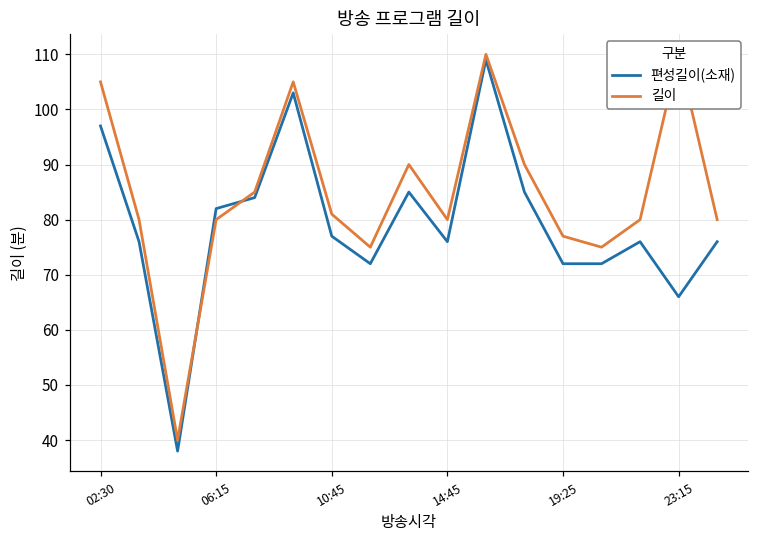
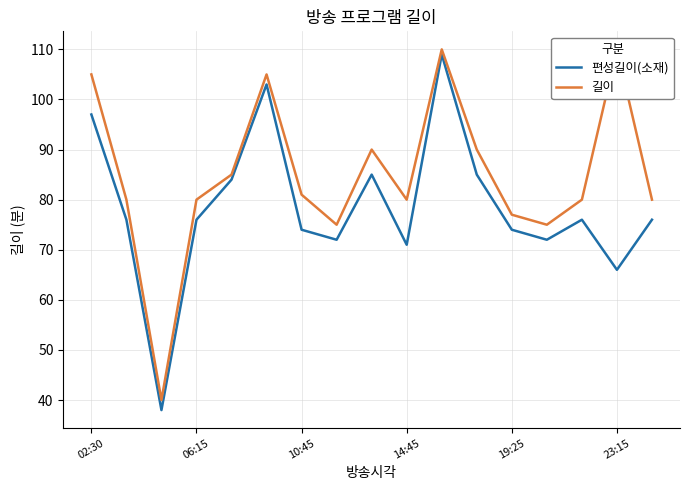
편성길이(소재), 06:15: 82 -> 76
편성길이(소재), 10:45: 77 -> 74
편성길이(소재), 14:45: 76 -> 71
편성길이(소재), 19:25: 72 -> 74
